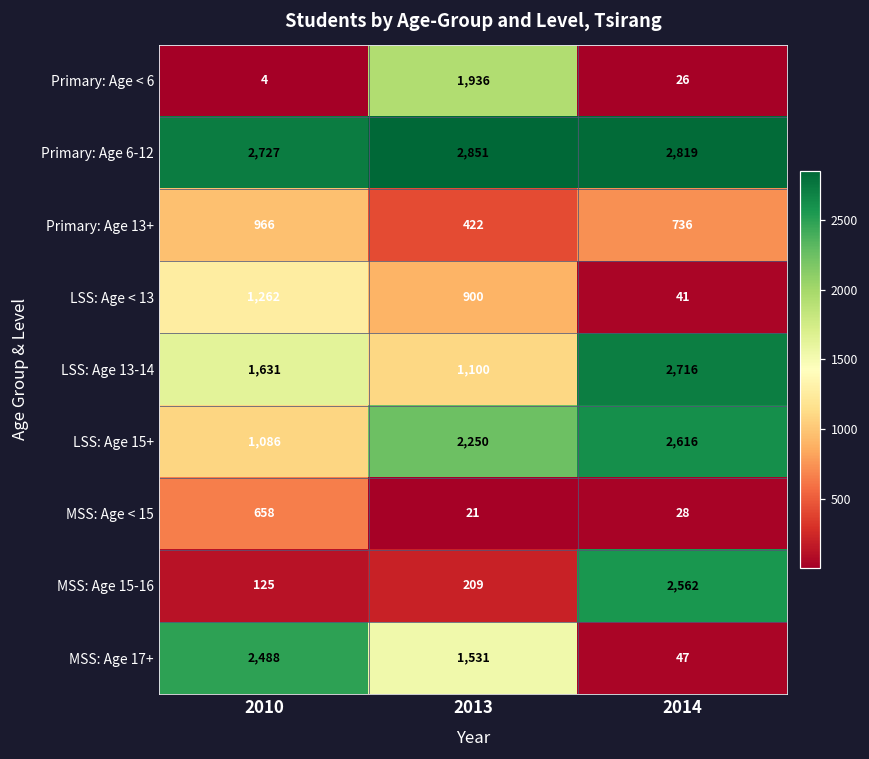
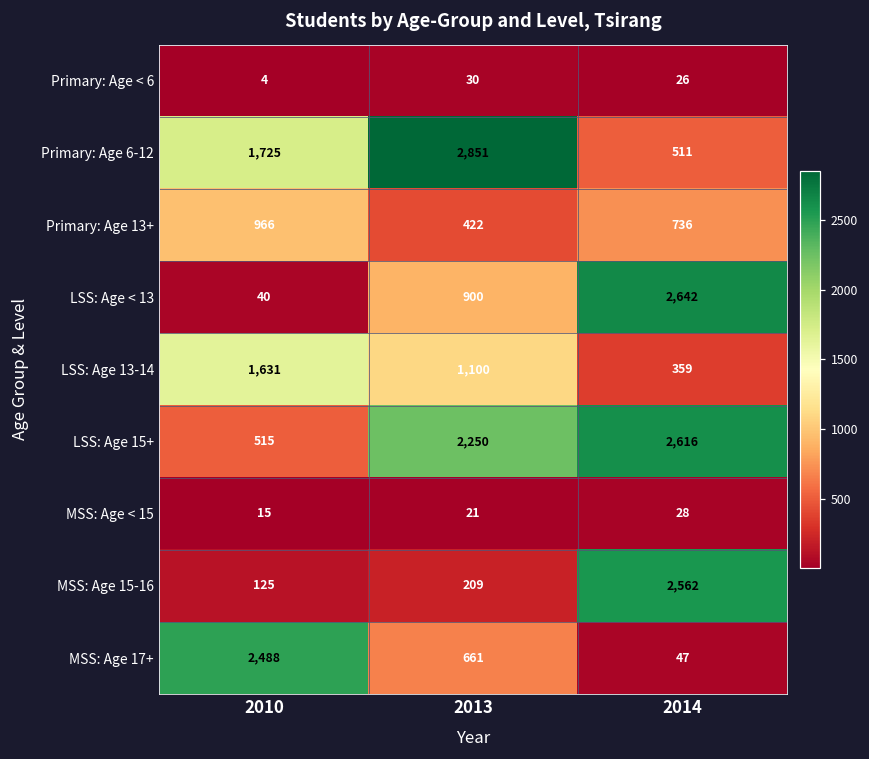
Primary: Age < 6, 2013: 1,936 -> 30
Primary: Age 6-12, 2010: 2,727 -> 1,725
Primary: Age 6-12, 2014: 2,819 -> 511
LSS: Age < 13, 2010: 1,262 -> 40
LSS: Age < 13, 2014: 41 -> 2,642
LSS: Age 13-14, 2014: 2,716 -> 359
LSS: Age 15+, 2010: 1,086 -> 515
MSS: Age < 15, 2010: 658 -> 15
MSS: Age 17+, 2013: 1,531 -> 661
